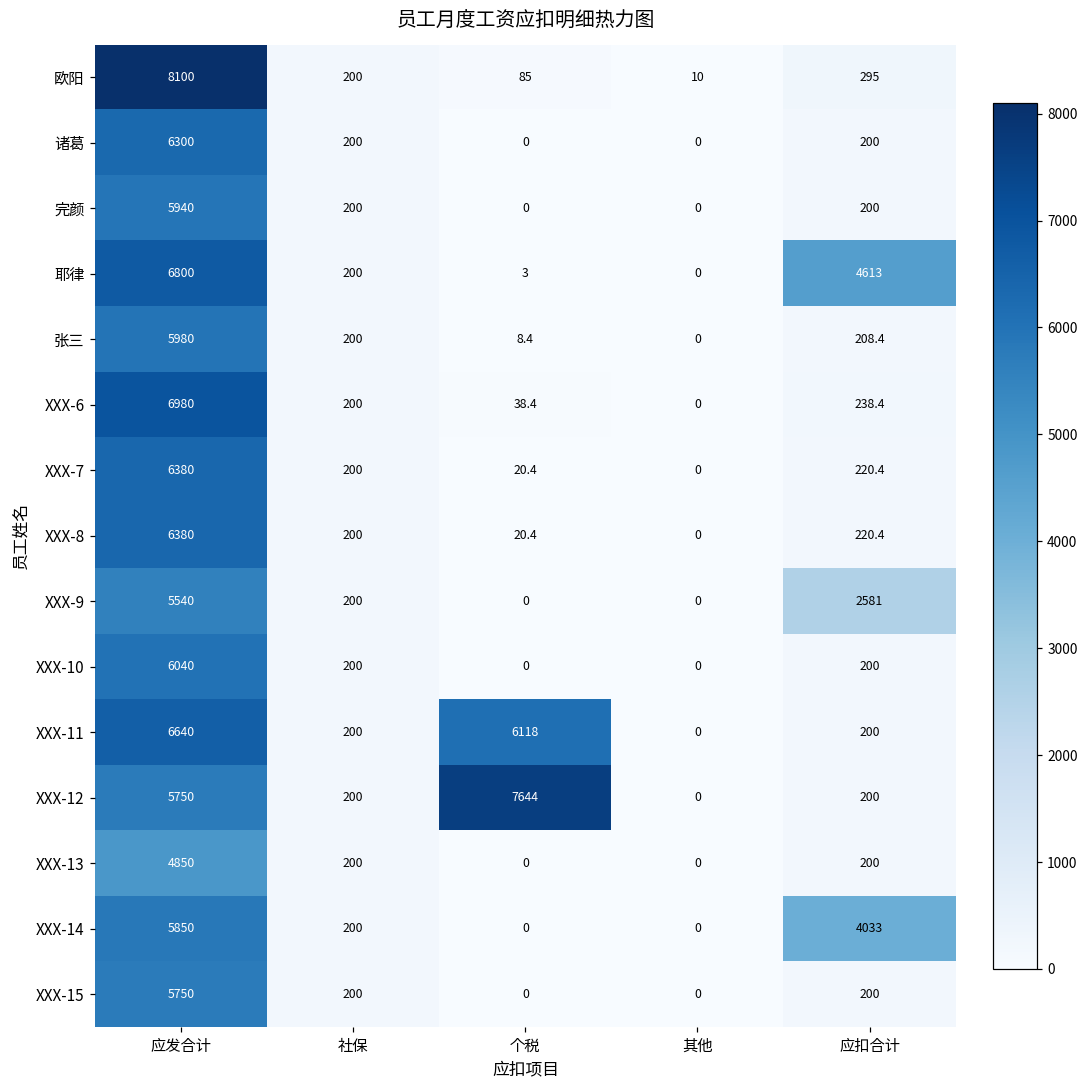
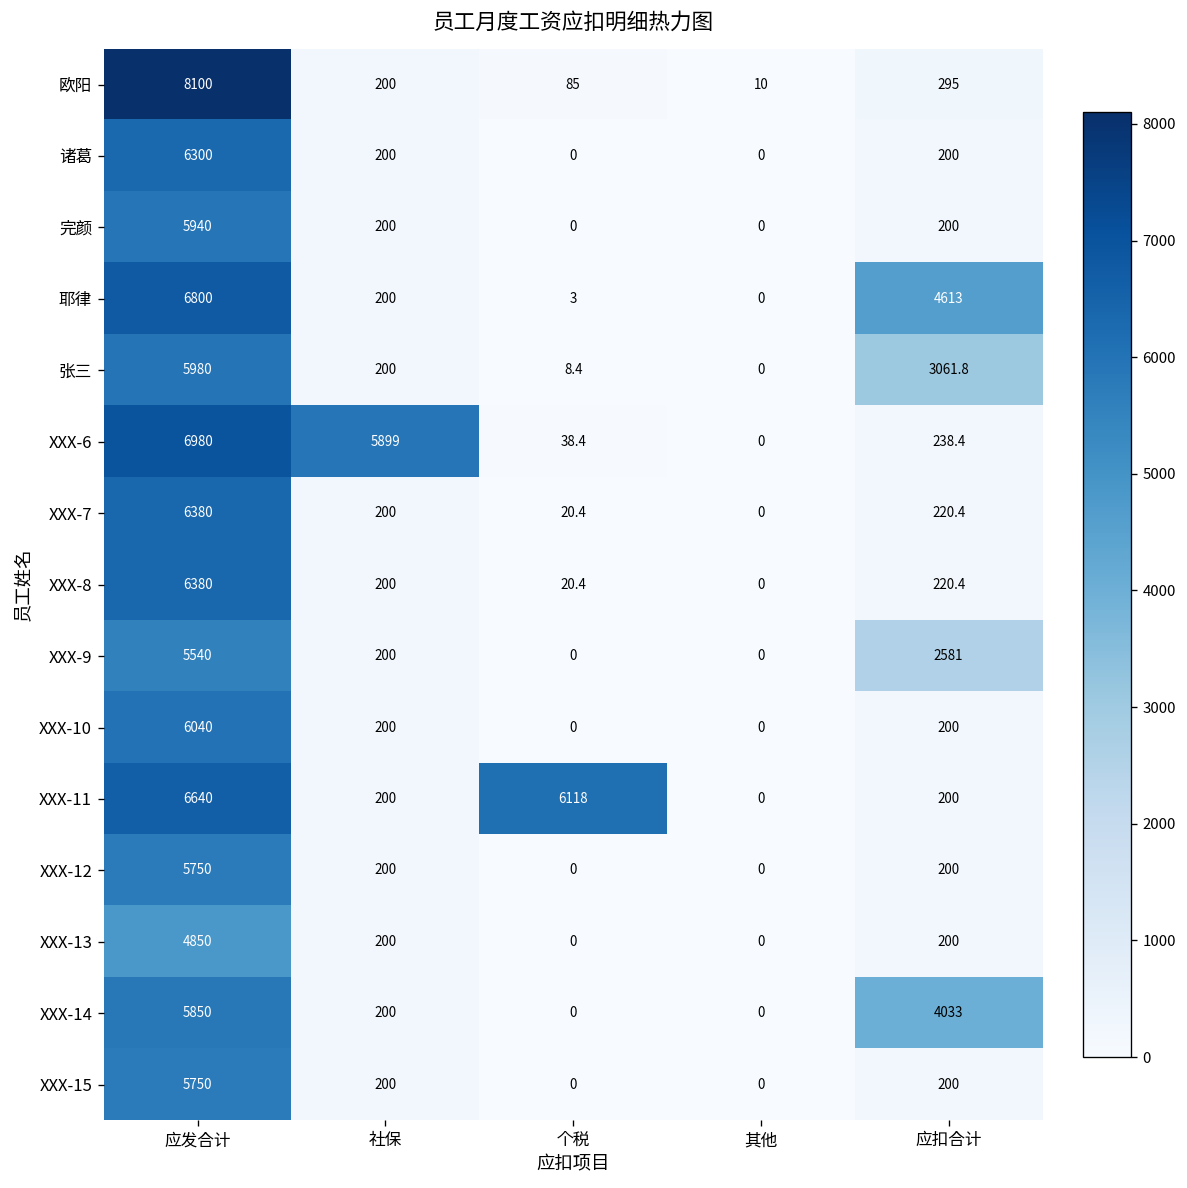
张三, 应扣合计: 208.4 -> 3061.8
XXX-6, 社保: 200 -> 5899
XXX-12, 个税: 7644 -> 0
